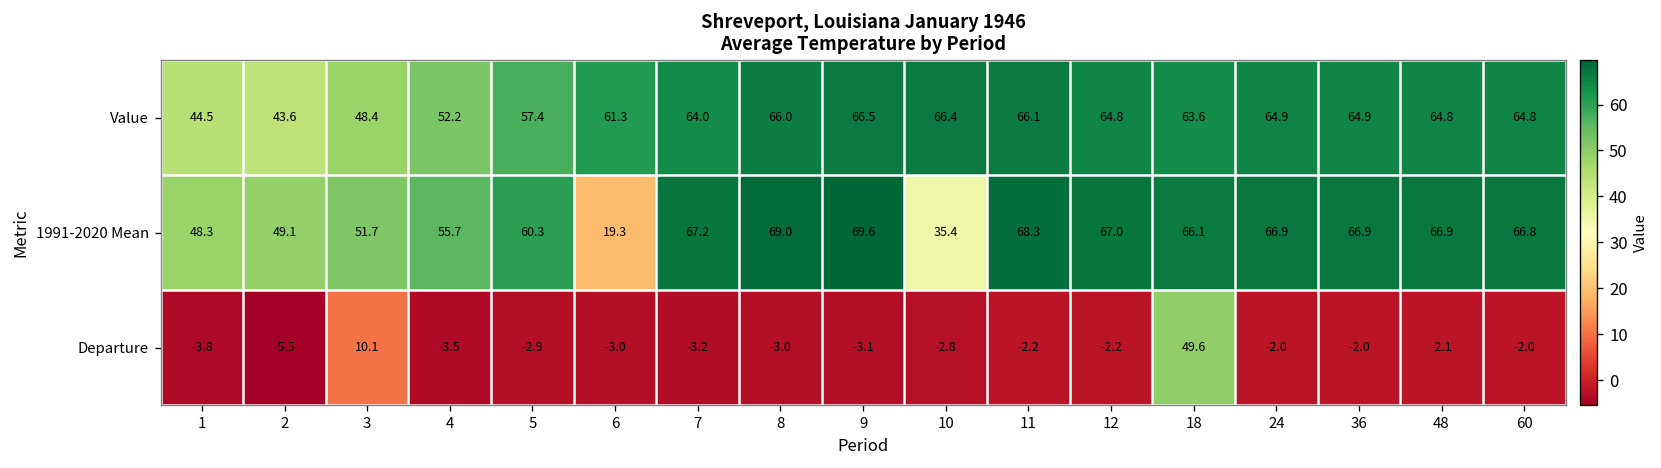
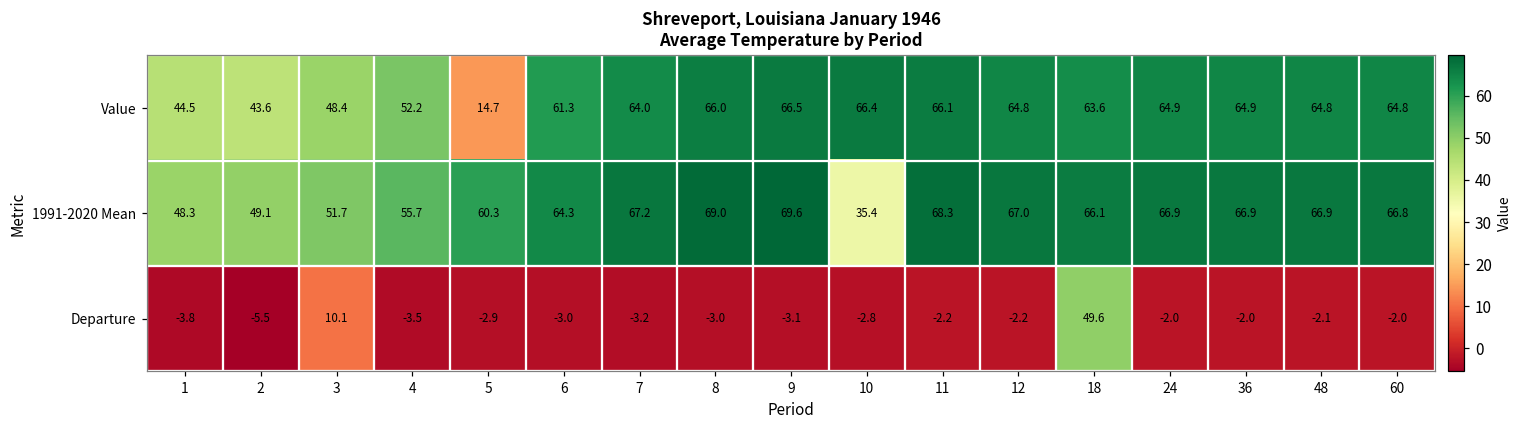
Value, 5: 57.4 -> 14.7
1991-2020 Mean, 6: 19.3 -> 64.3
